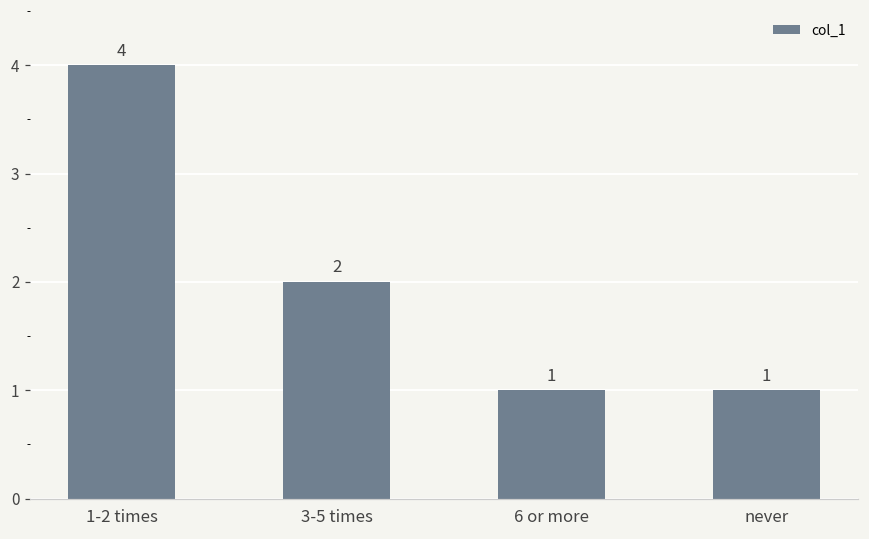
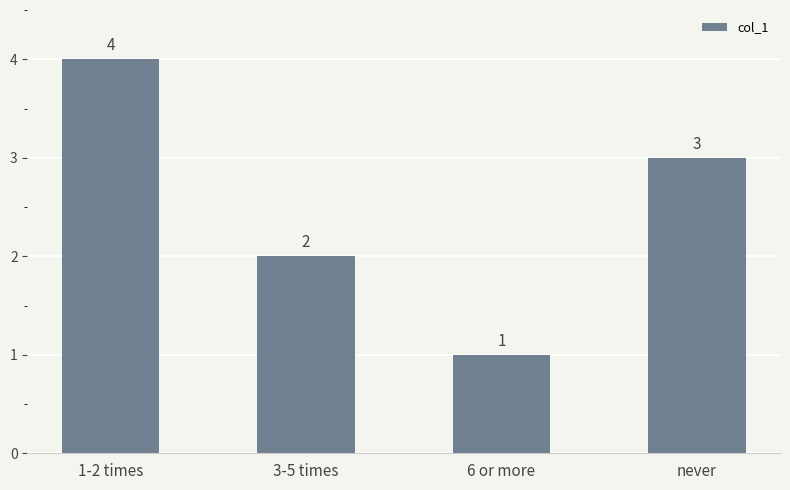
never: 1 -> 3
